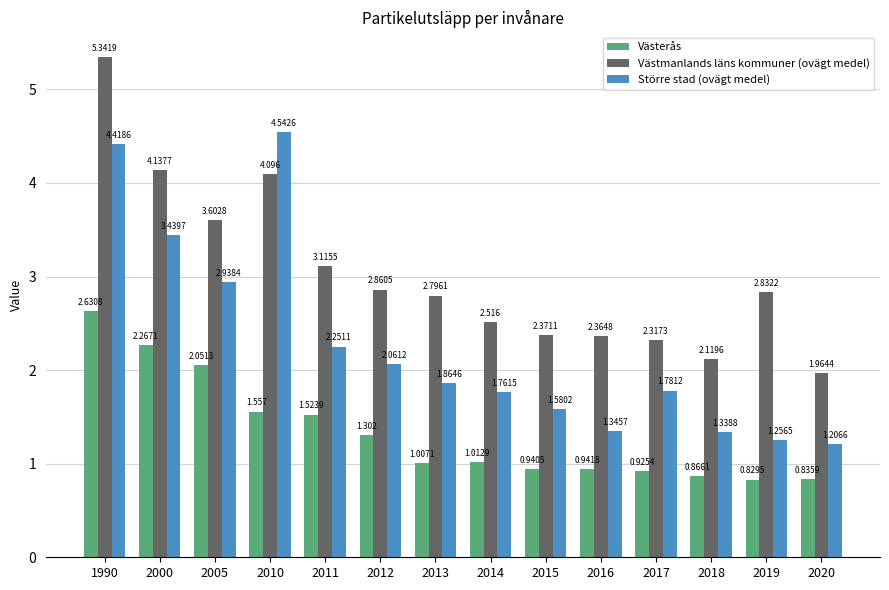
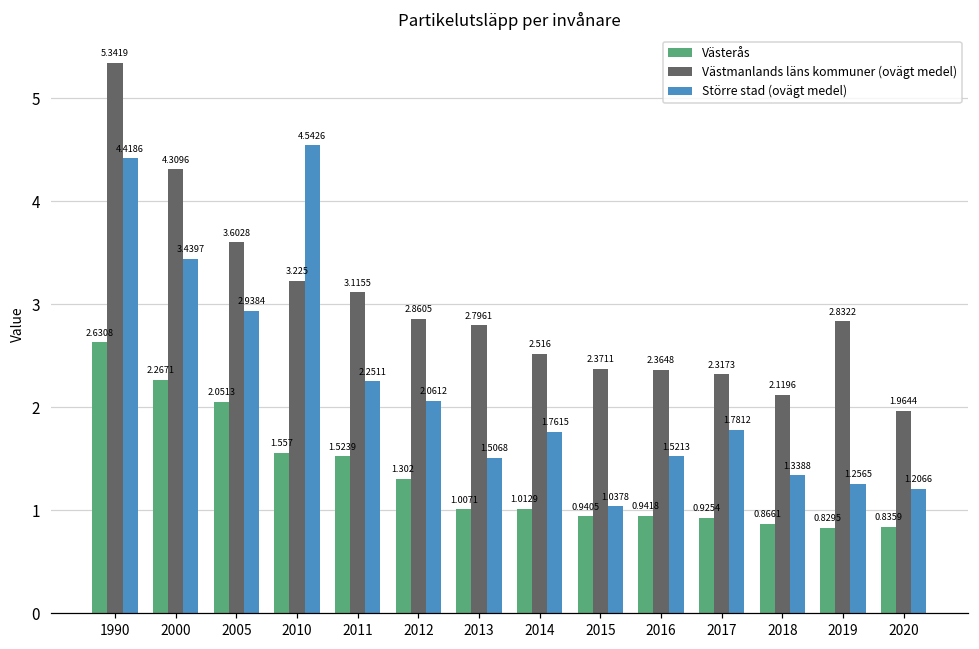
Västmanlands läns kommuner (ovägt medel), 2000: 4.1377 -> 4.3096
Västmanlands läns kommuner (ovägt medel), 2010: 4.096 -> 3.225
Större stad (ovägt medel), 2013: 1.8646 -> 1.5068
Större stad (ovägt medel), 2015: 1.5802 -> 1.0378
Större stad (ovägt medel), 2016: 1.3457 -> 1.5213
